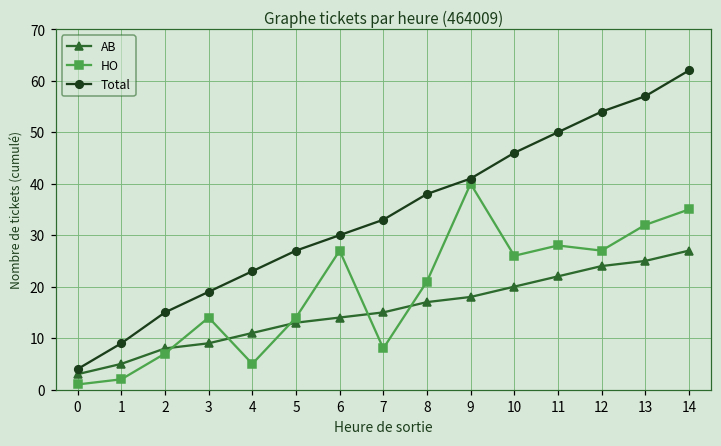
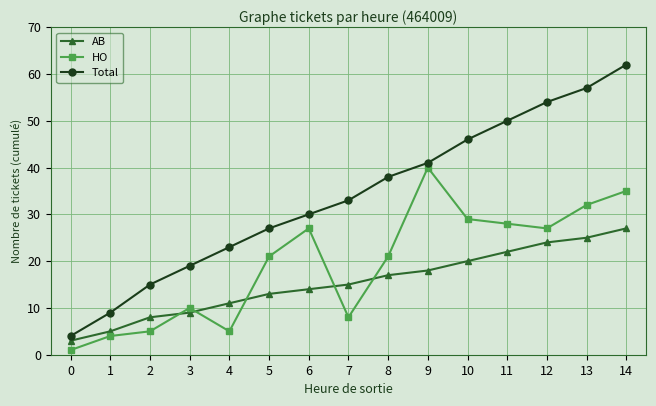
HO, 1: 2 -> 4
HO, 2: 7 -> 5
HO, 3: 14 -> 10
HO, 5: 14 -> 21
HO, 10: 26 -> 29
